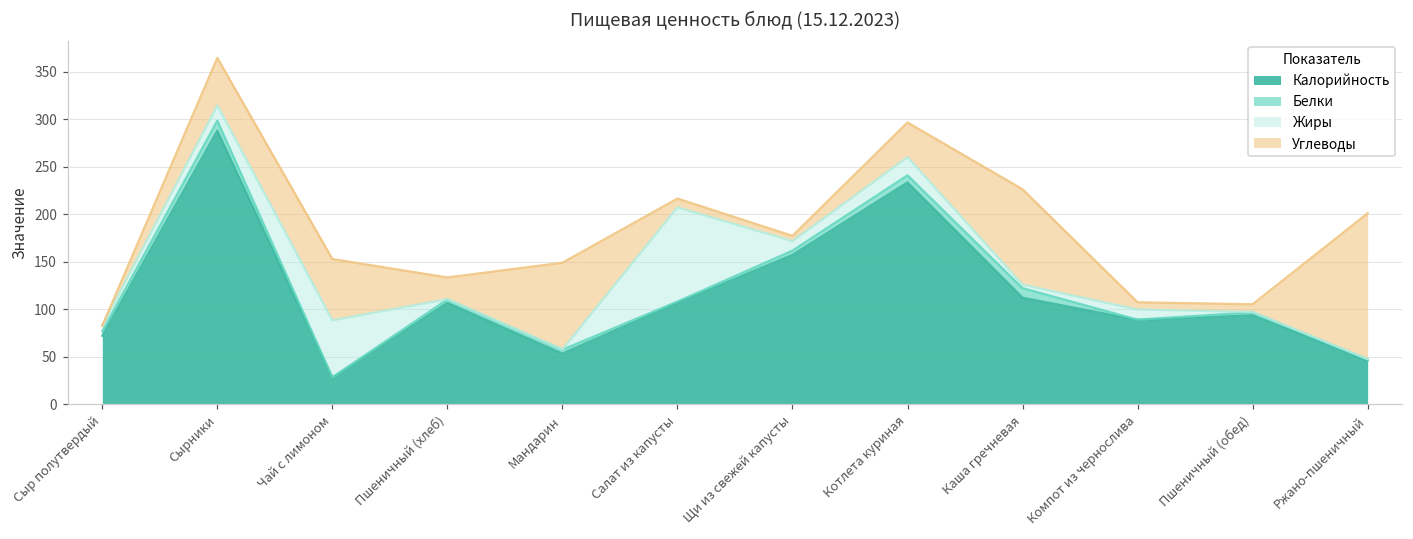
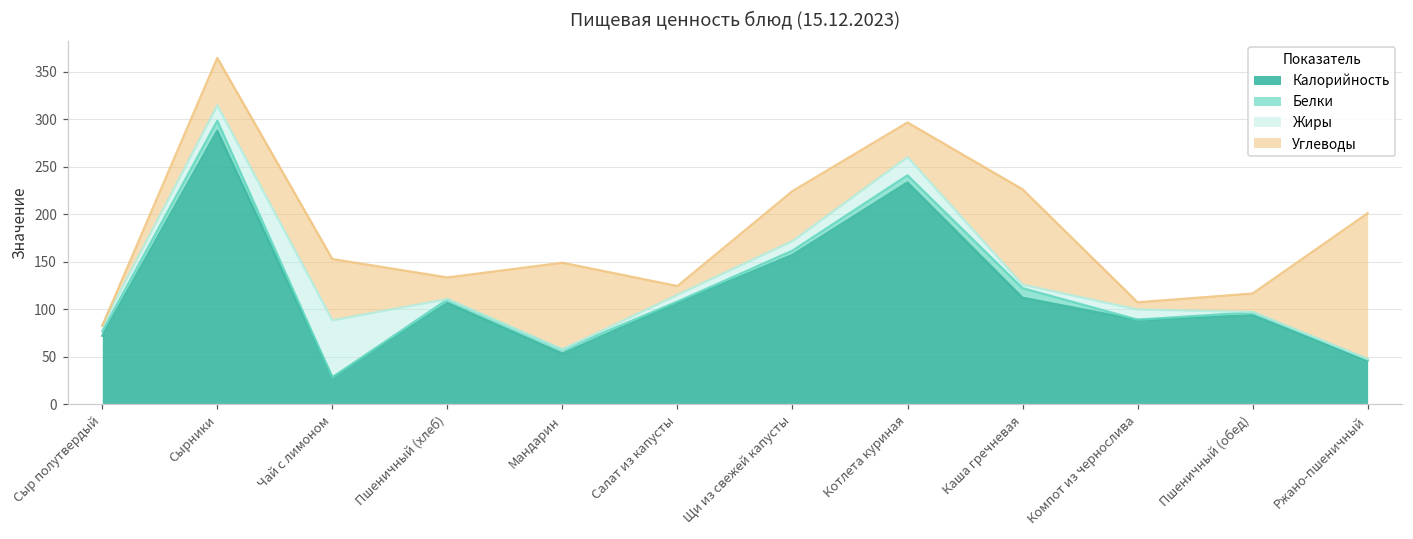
Жиры, Салат из капусты: 100 -> 10
Углеводы, Щи из свежей капусты: 10 -> 50
Углеводы, Пшеничный (обед): 10 -> 20
